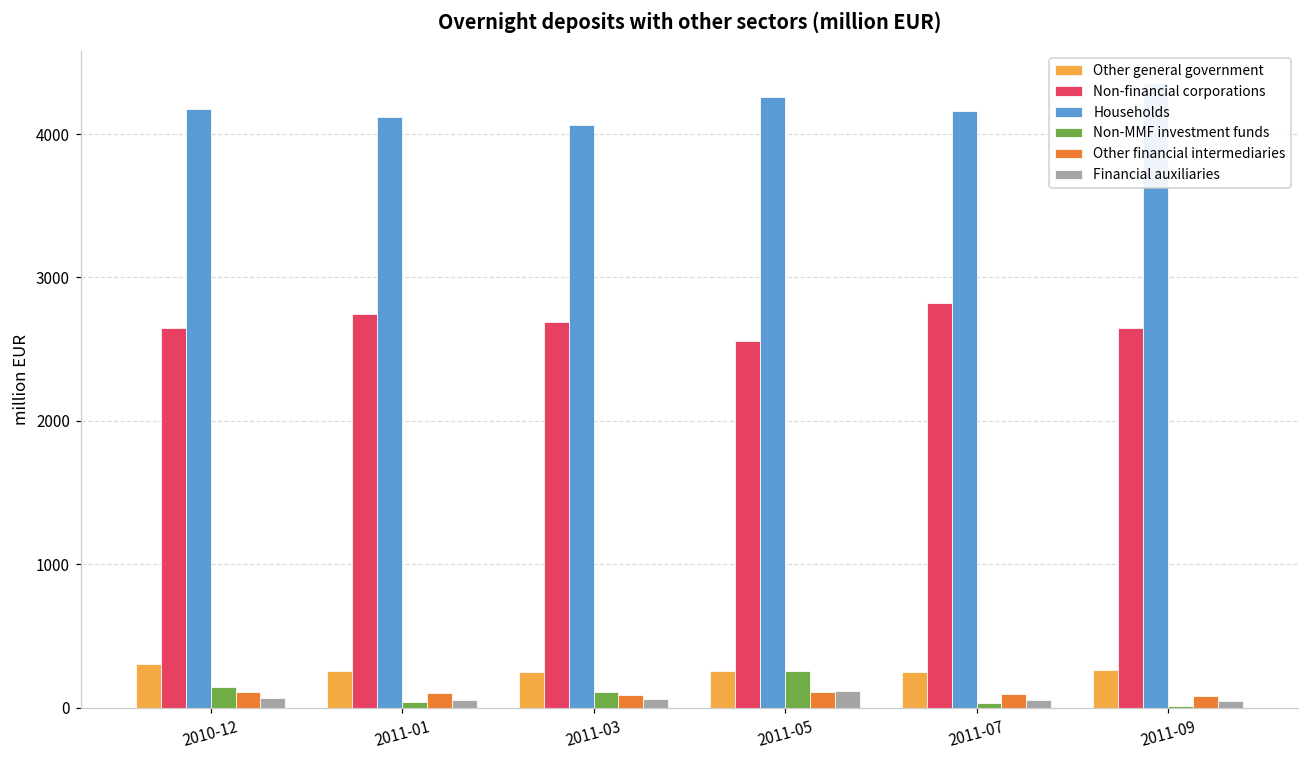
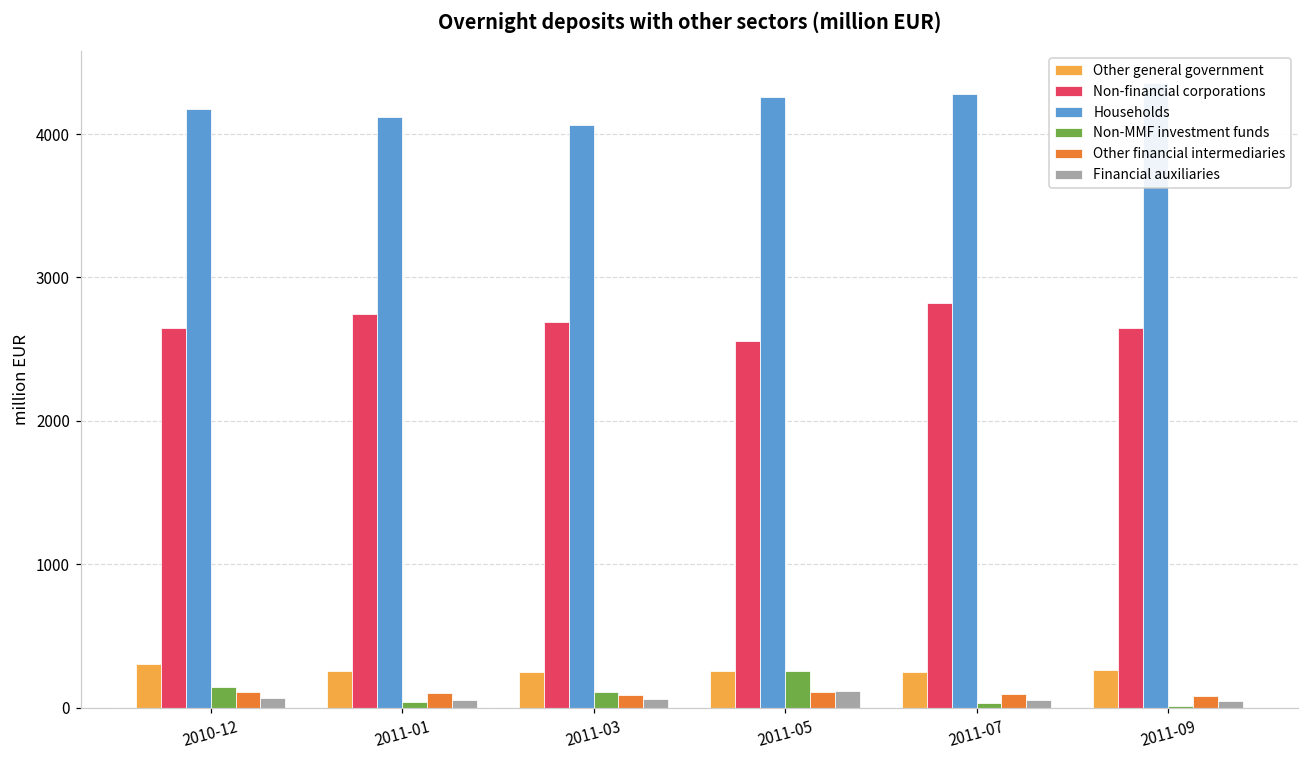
Households, 2011-07: 4160 -> 4280
